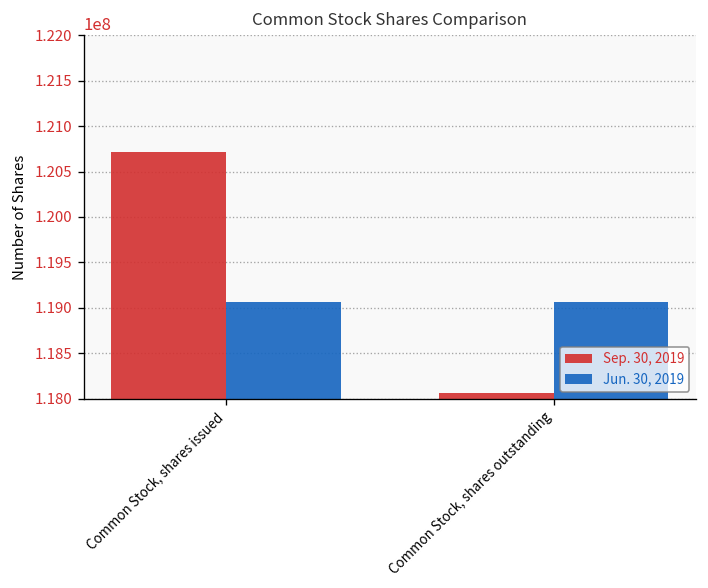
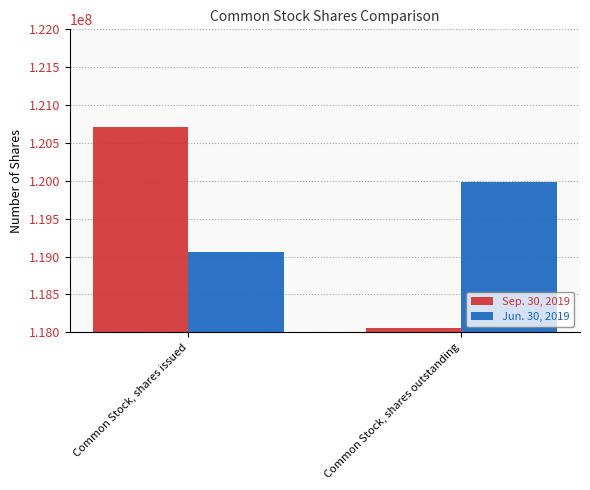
Jun. 30, 2019, Common Stock, shares outstanding: 119100000 -> 120000000
